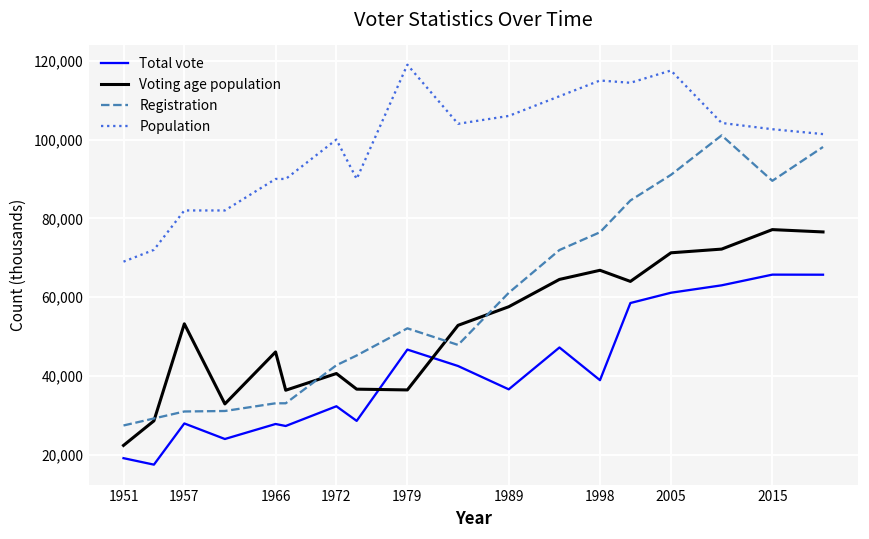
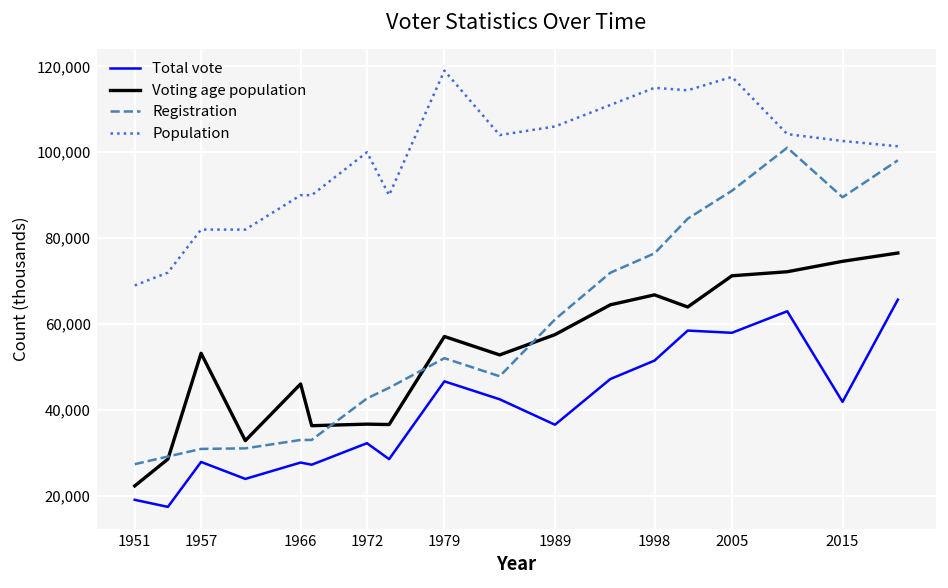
Voting age population, 1972: 41,000 -> 37,000
Voting age population, 1979: 36,000 -> 57,000
Total vote, 1998: 39,000 -> 52,000
Total vote, 2005: 61,000 -> 58,000
Total vote, 2015: 66,000 -> 42,000
Voting age population, 2015: 77,000 -> 75,000
